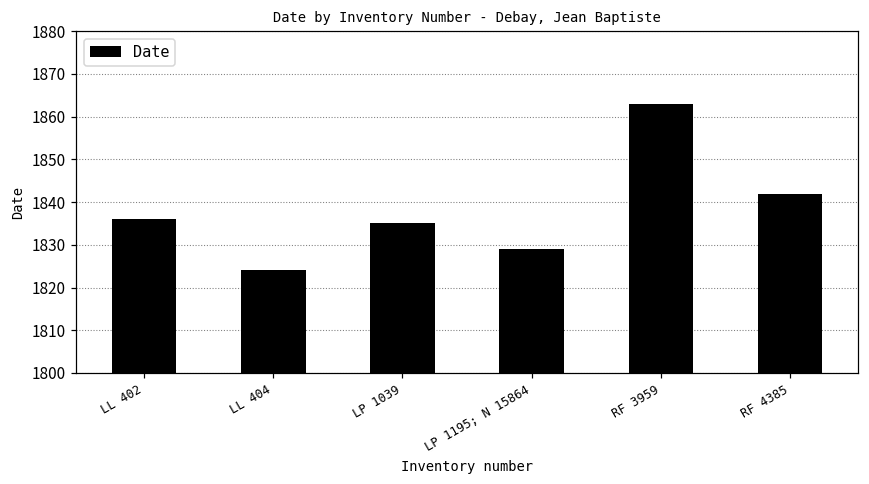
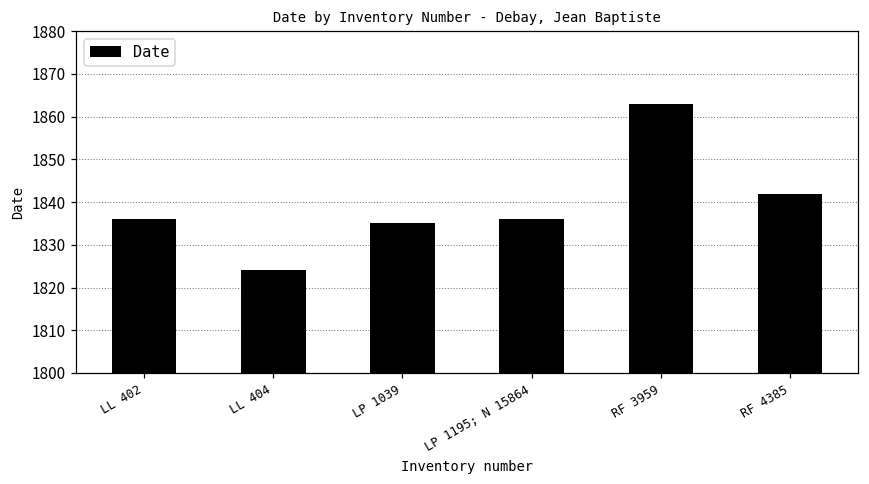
LP 1195; N 15864: 1829 -> 1836
